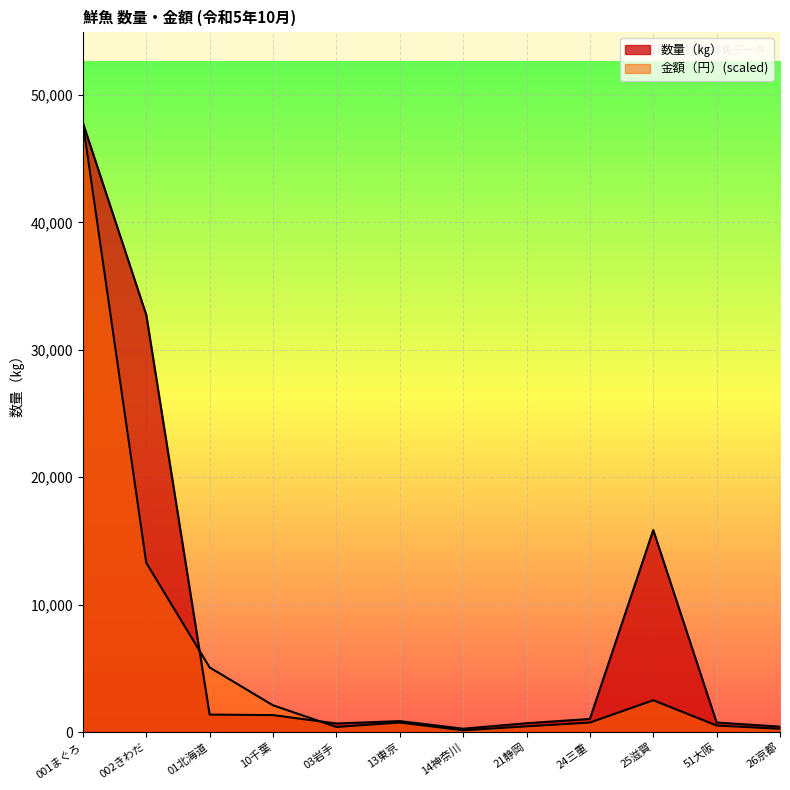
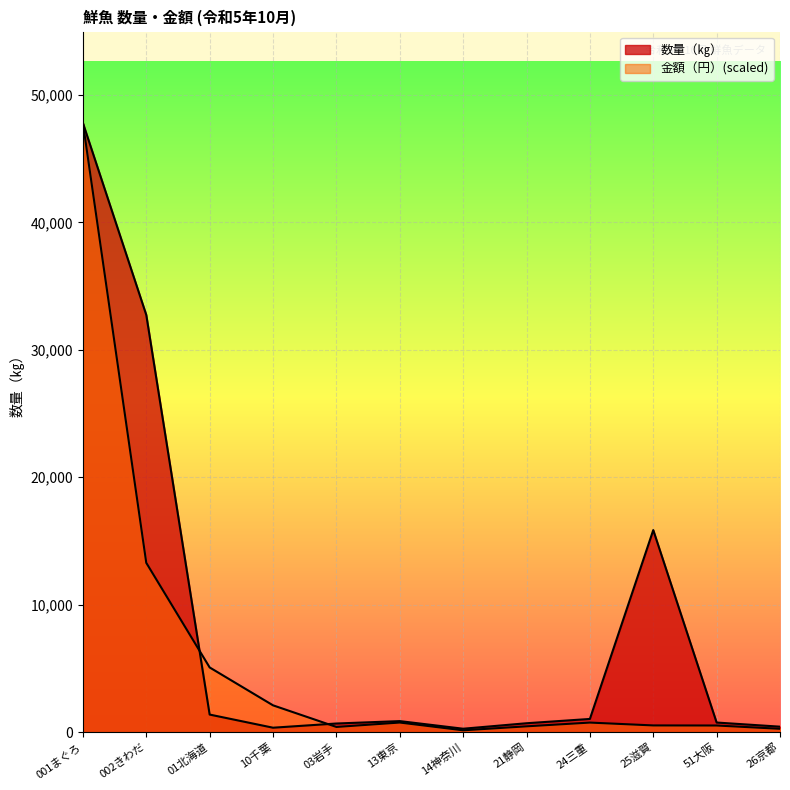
数量（㎏）, 10千葉: 1,300 -> 300
金額（円）(scaled), 25滋賀: 2,500 -> 500
